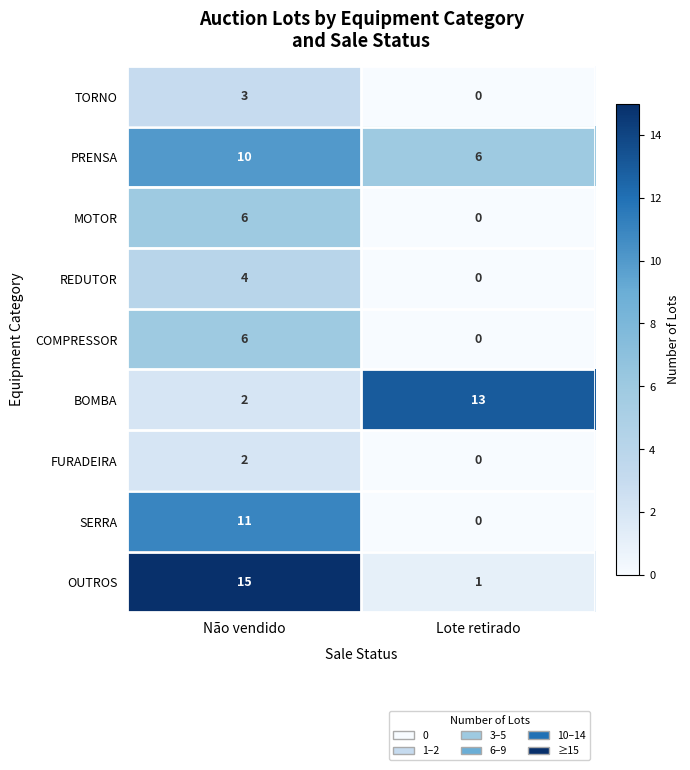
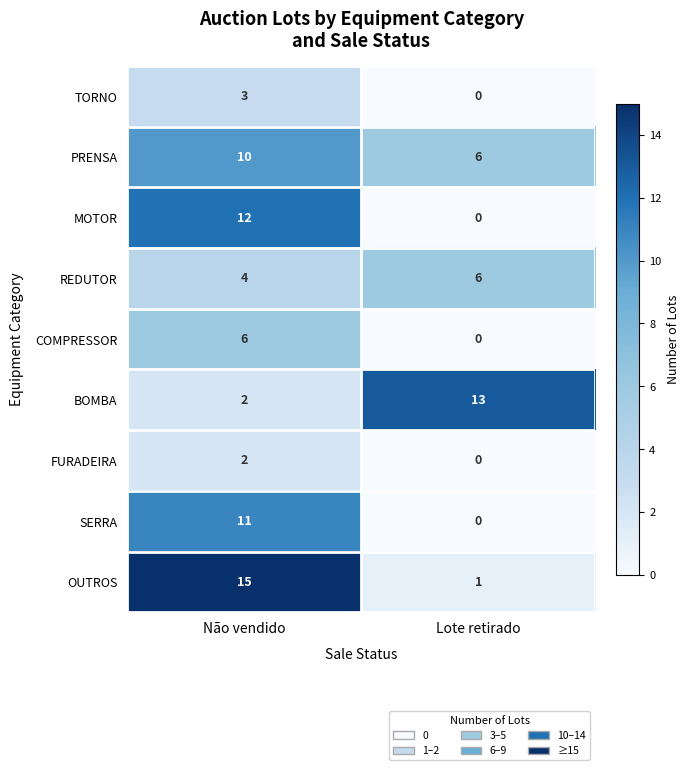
MOTOR, Não vendido: 6 -> 12
REDUTOR, Lote retirado: 0 -> 6
